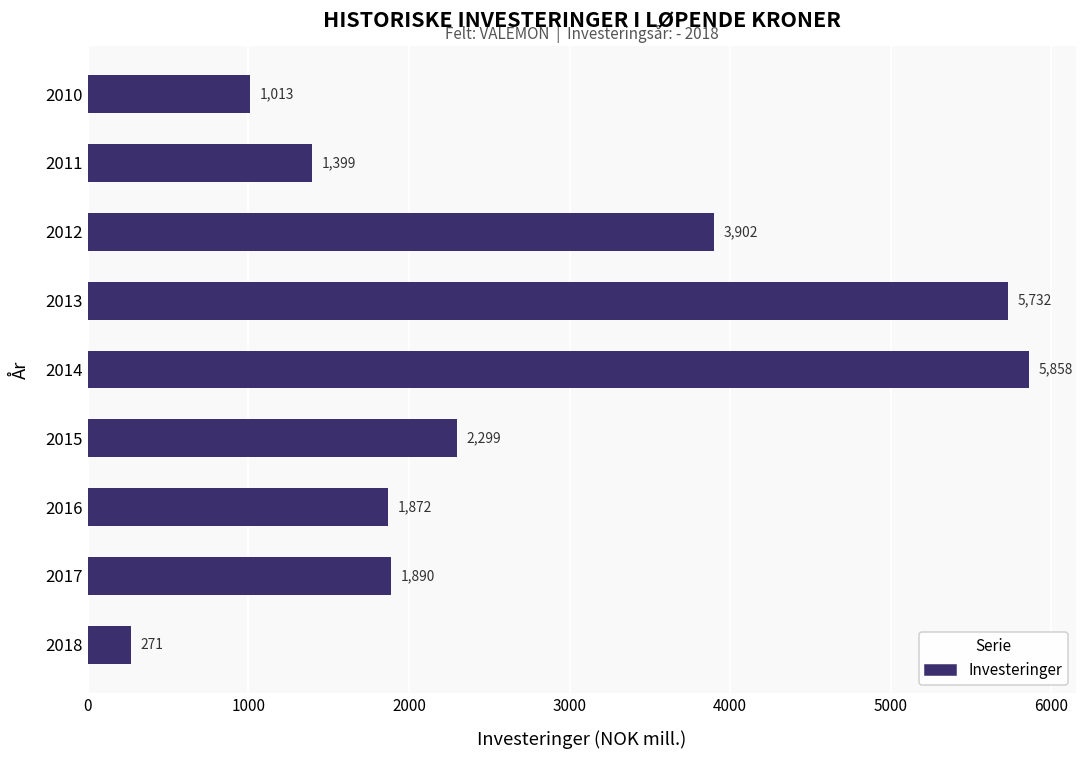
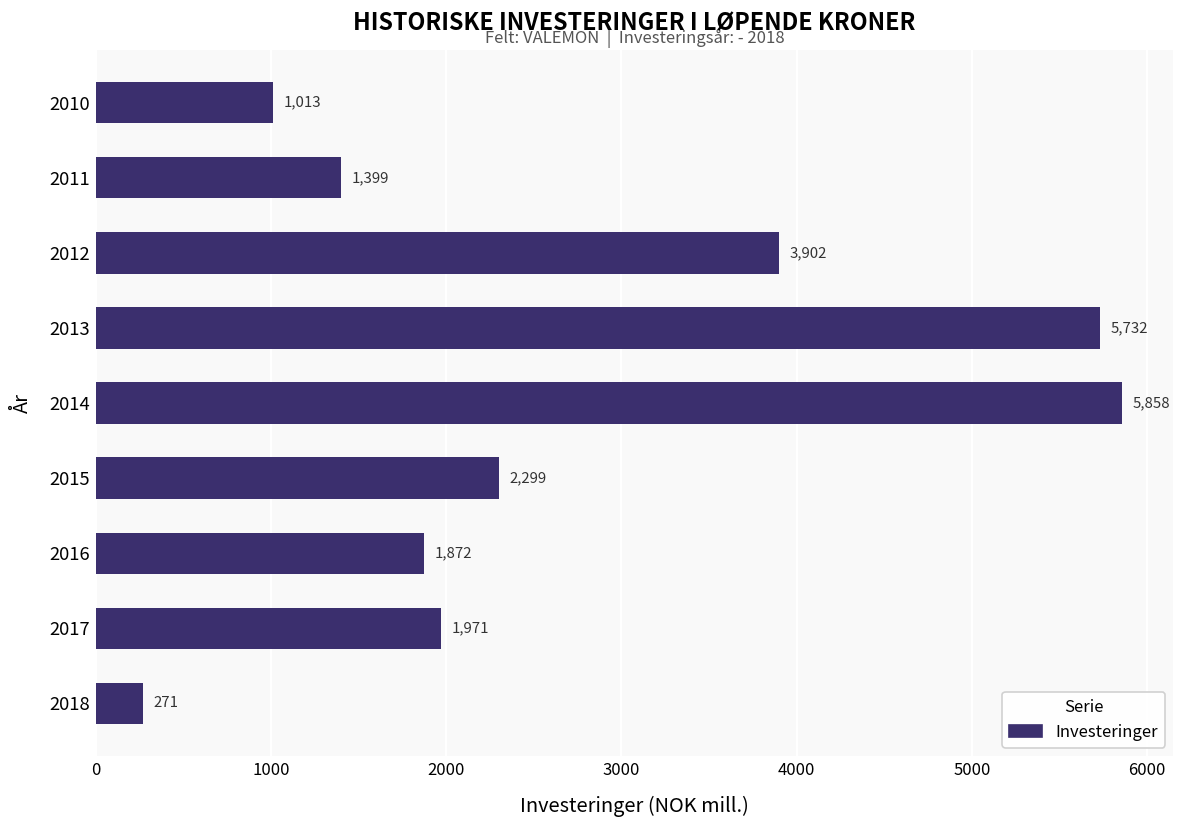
2017: 1,890 -> 1,971
